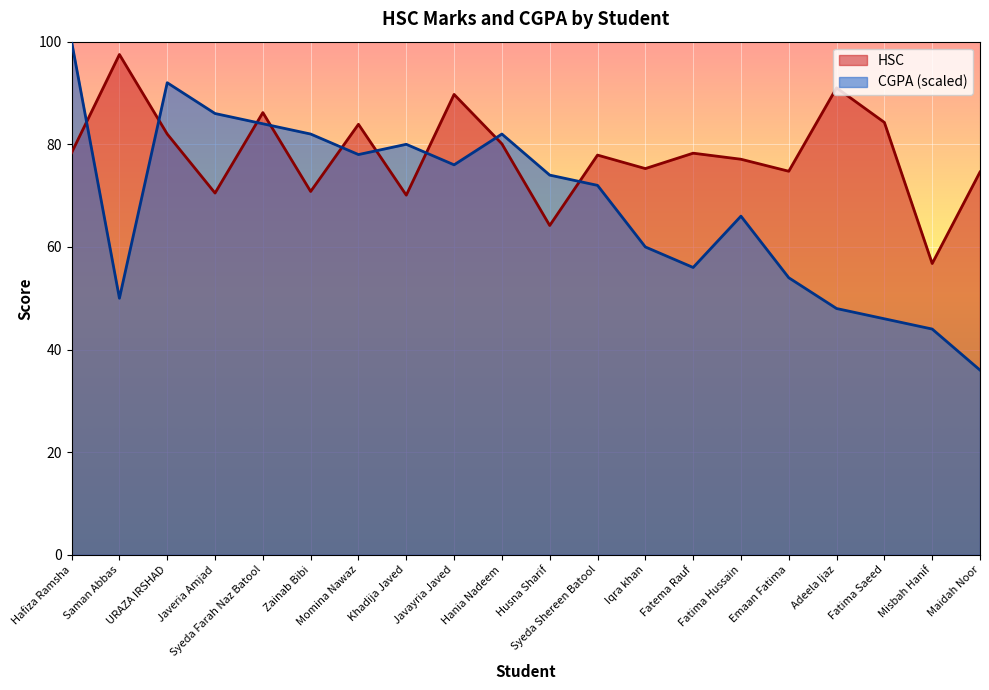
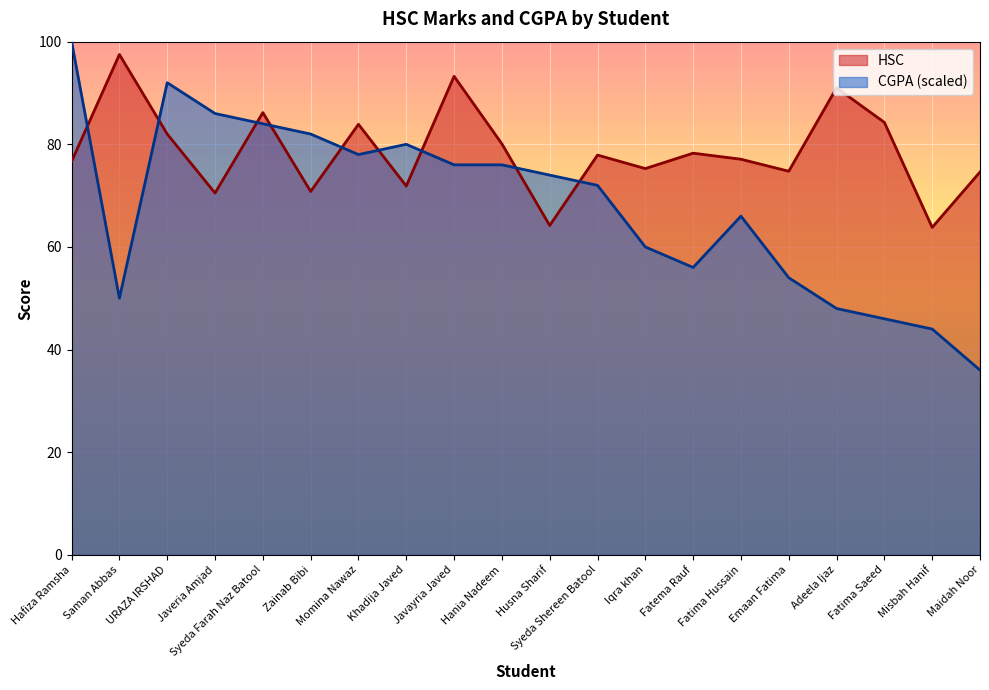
HSC, Hafiza Ramsha: 78 -> 77
HSC, Khadija Javed: 70 -> 72
HSC, Javayria Javed: 90 -> 93
CGPA (scaled), Hania Nadeem: 82 -> 76
HSC, Misbah Hanif: 57 -> 64
